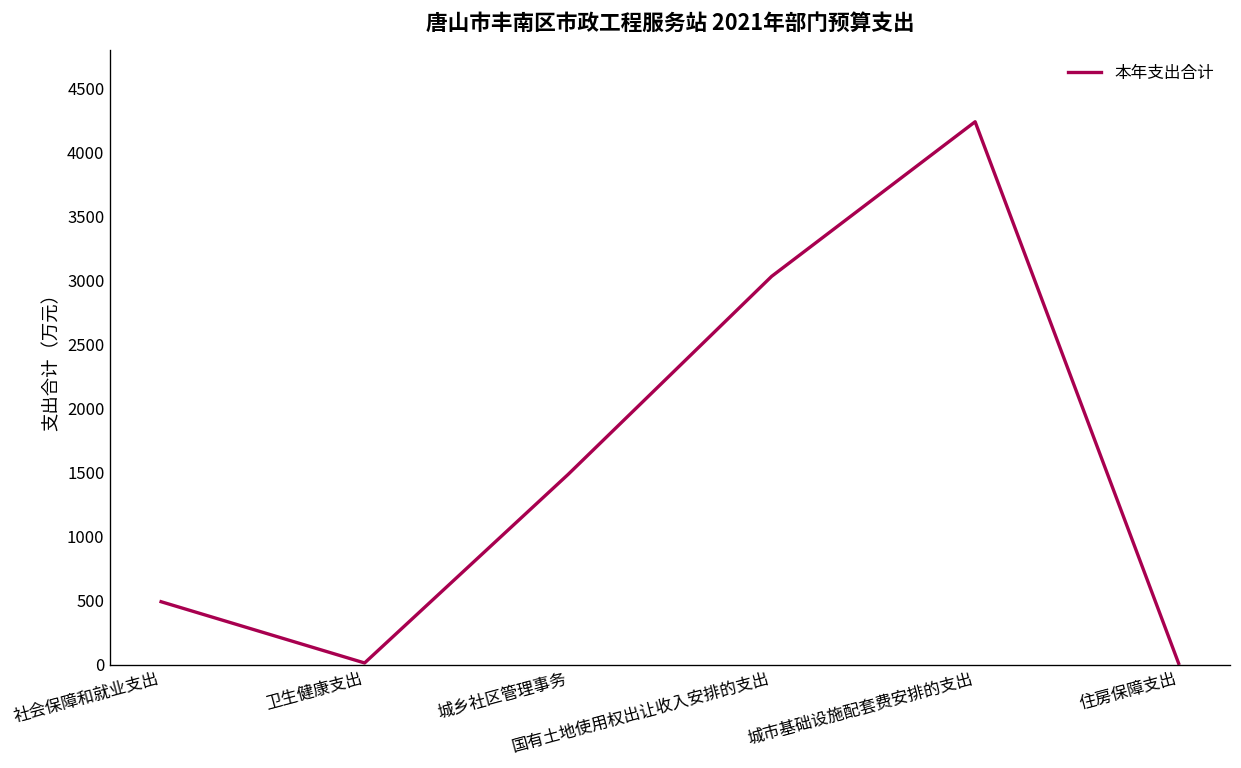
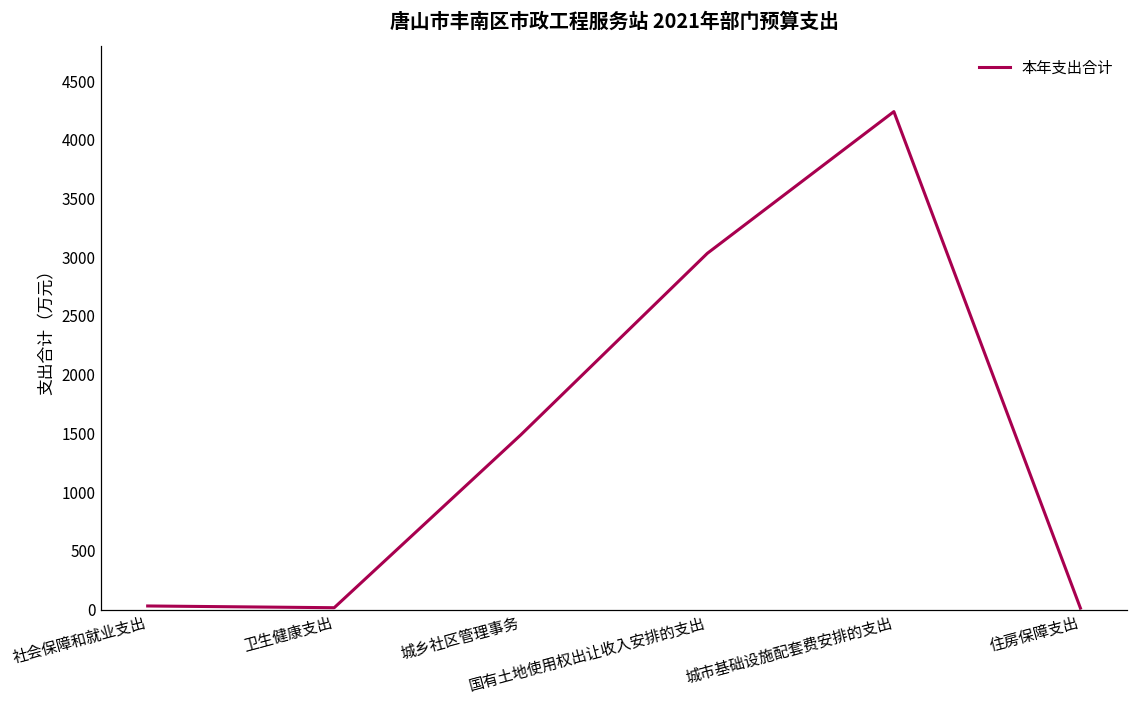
社会保障和就业支出: 490 -> 30
